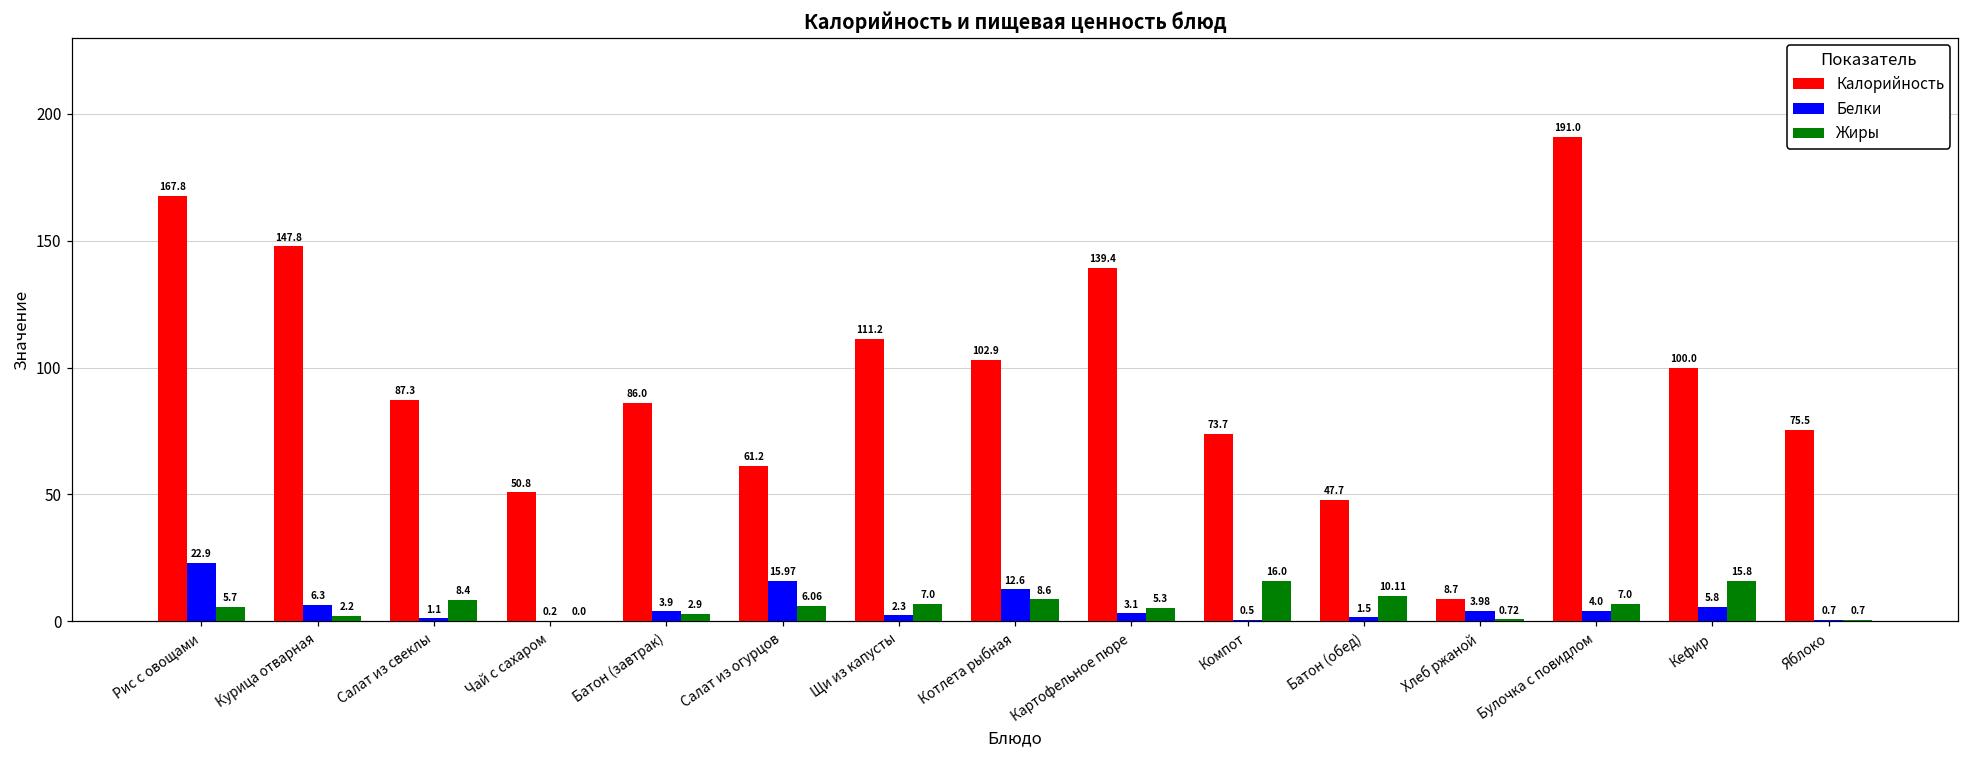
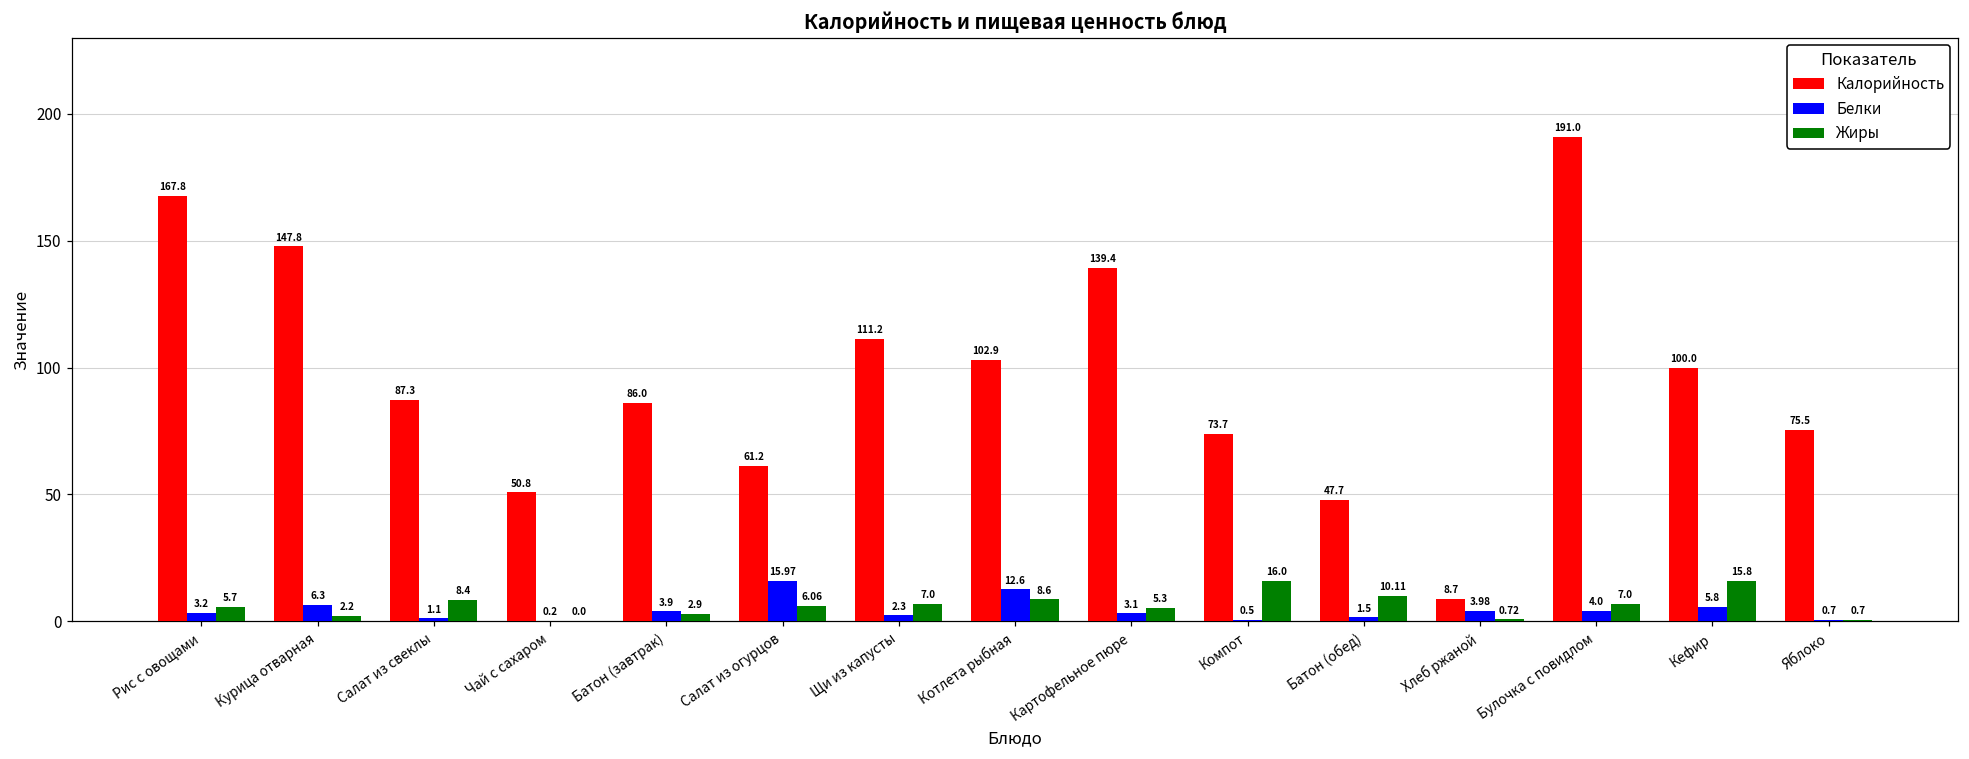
Белки, Рис с овощами: 22.9 -> 3.2
